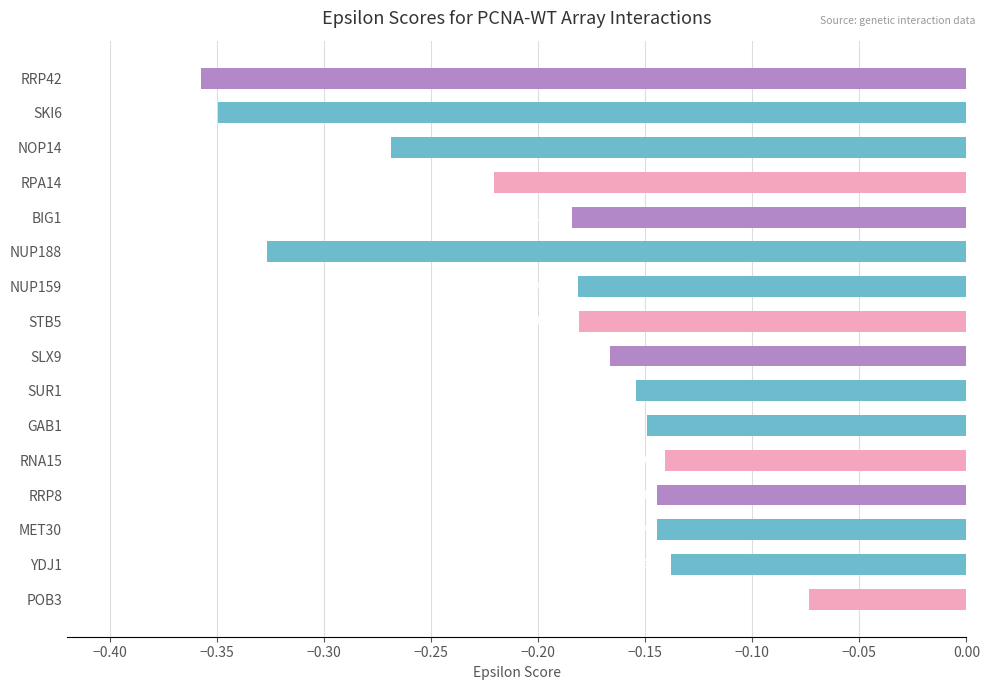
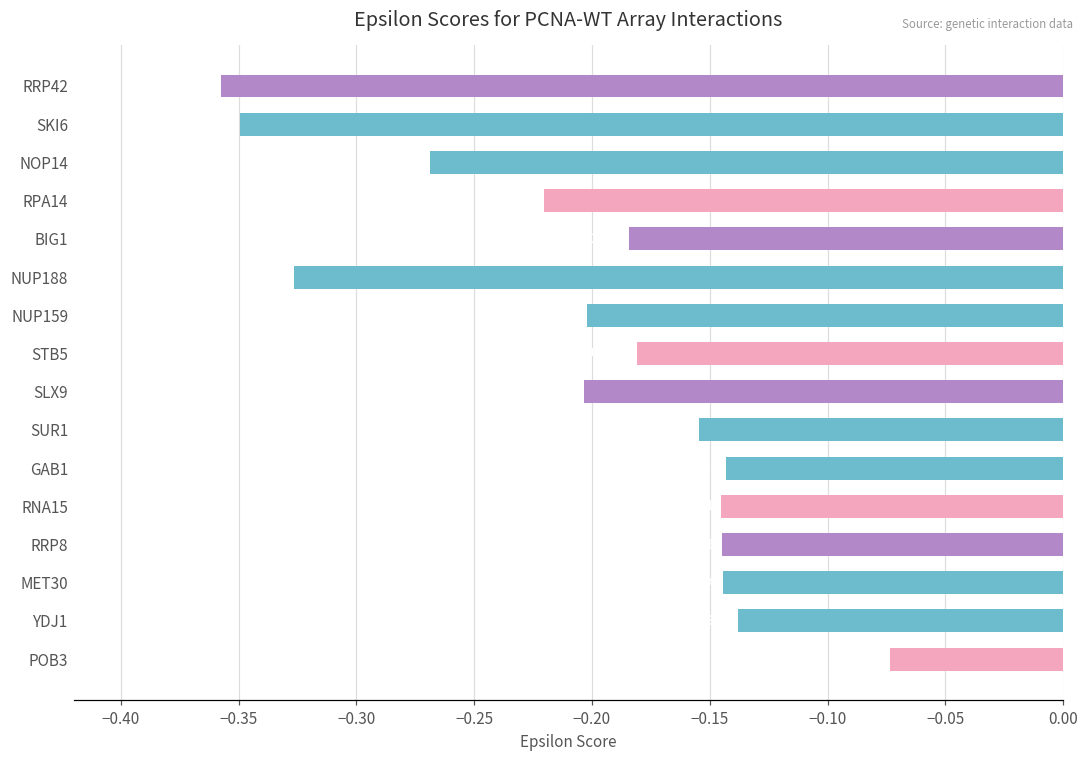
NUP159: -0.181 -> -0.202
SLX9: -0.166 -> -0.203
GAB1: -0.149 -> -0.143
RNA15: -0.141 -> -0.145
